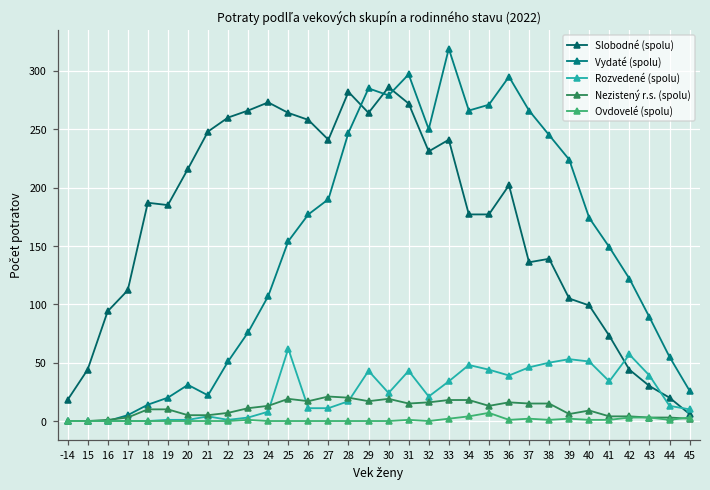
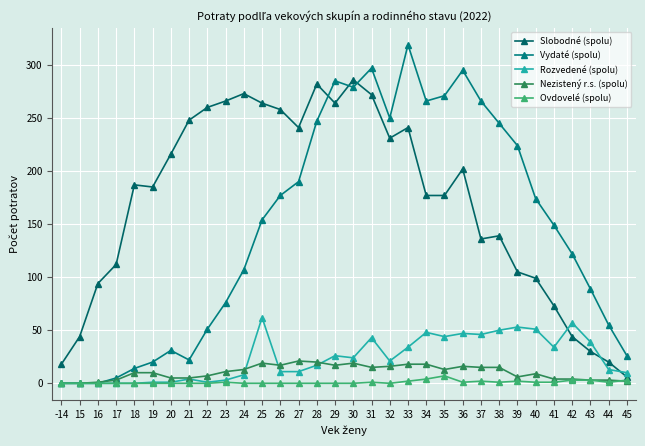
Rozvedené (spolu), 29: 43 -> 26
Rozvedené (spolu), 36: 39 -> 47
